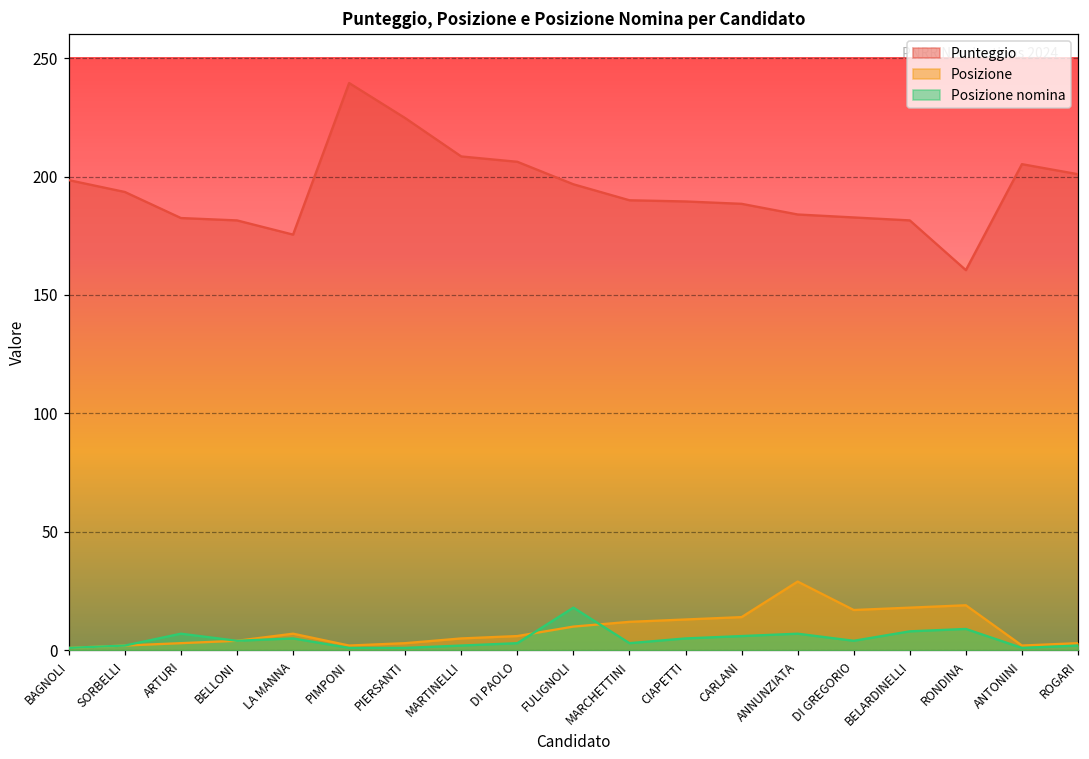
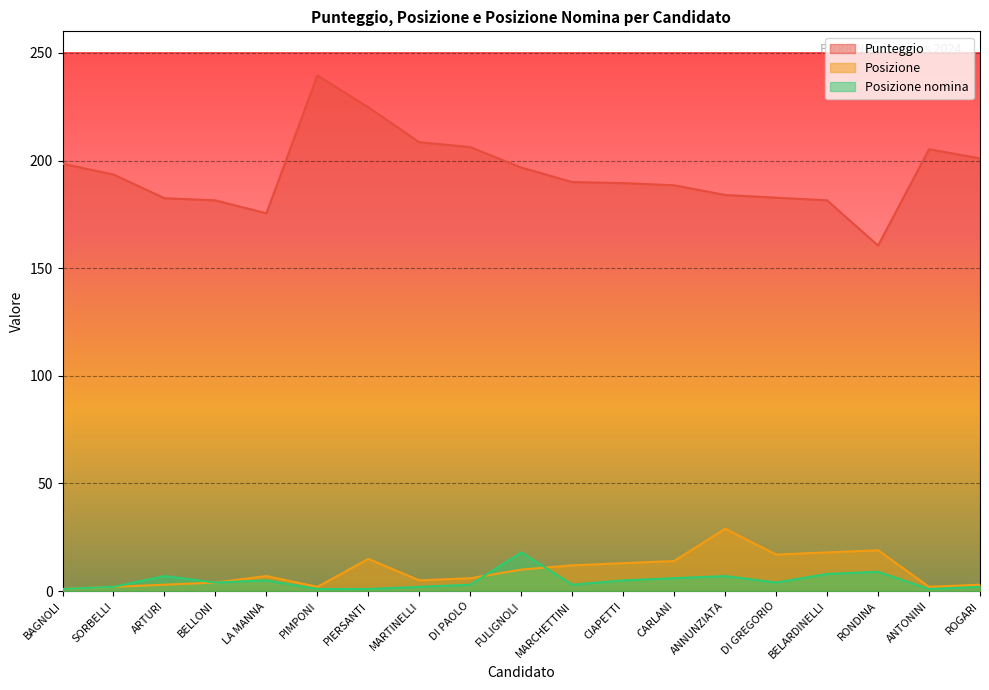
Posizione, PIERSANTI: 3 -> 15
